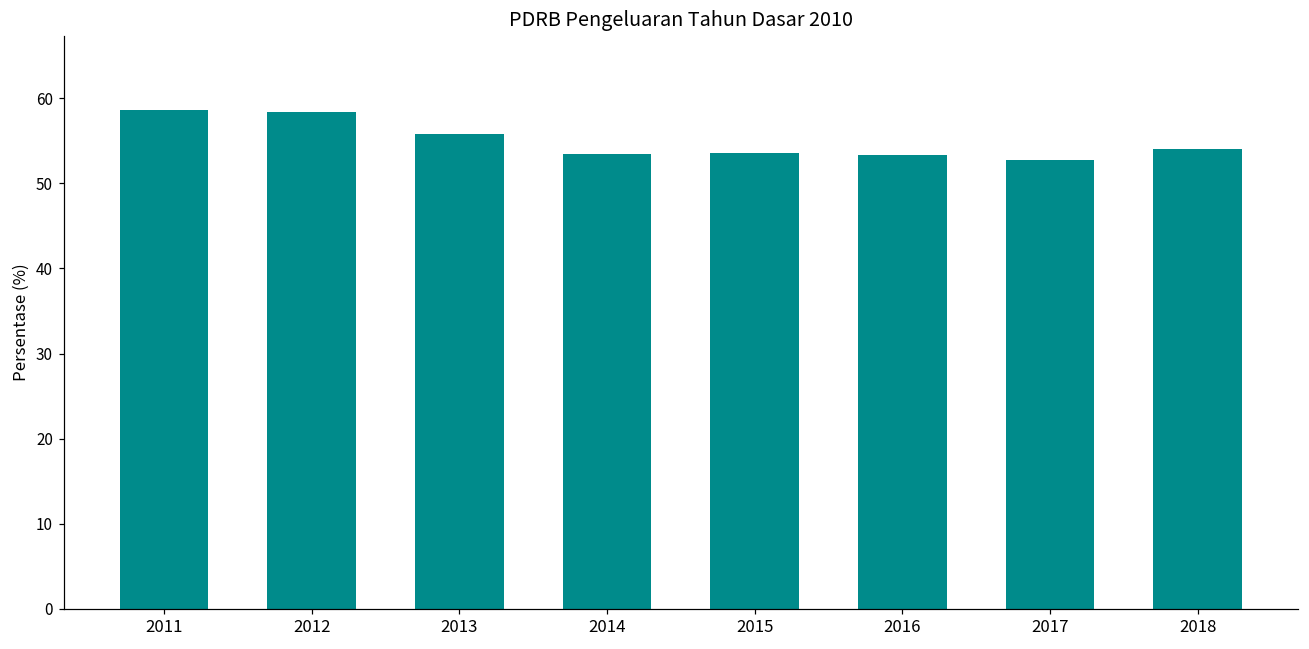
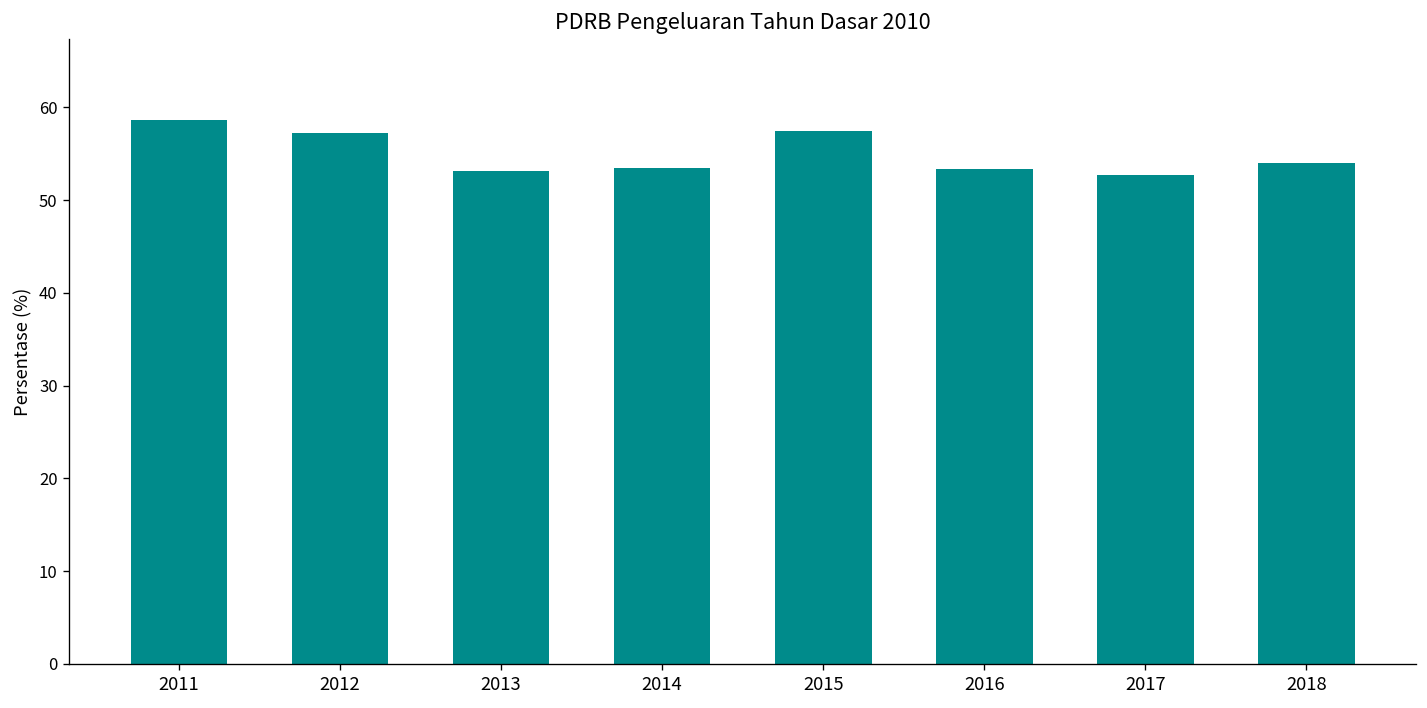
2012: 58 -> 57
2013: 56 -> 53
2015: 54 -> 57
